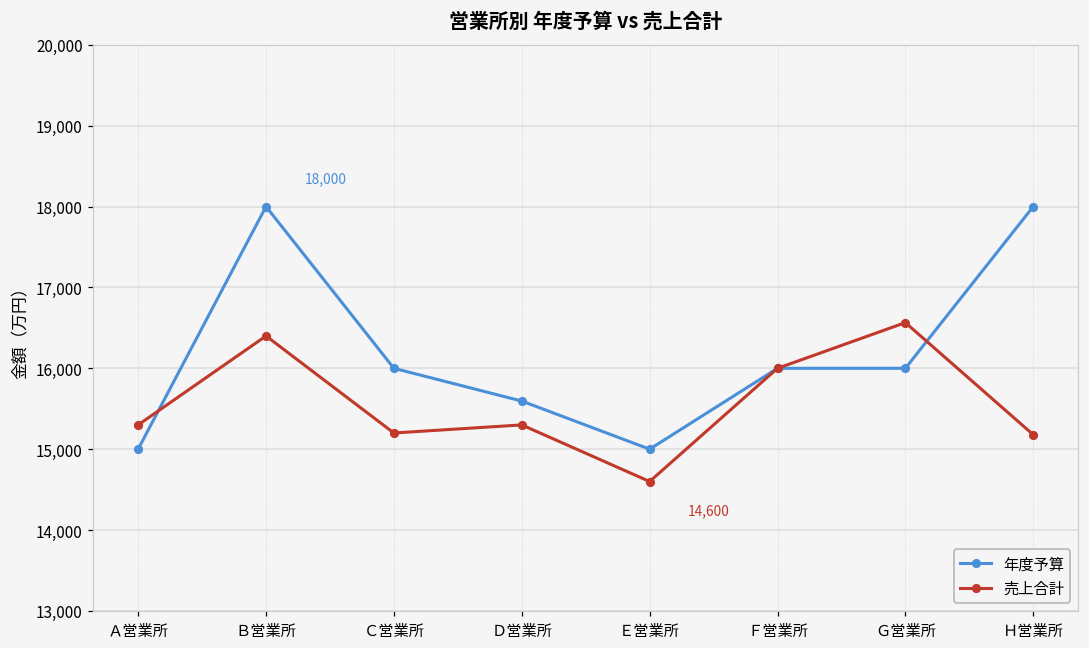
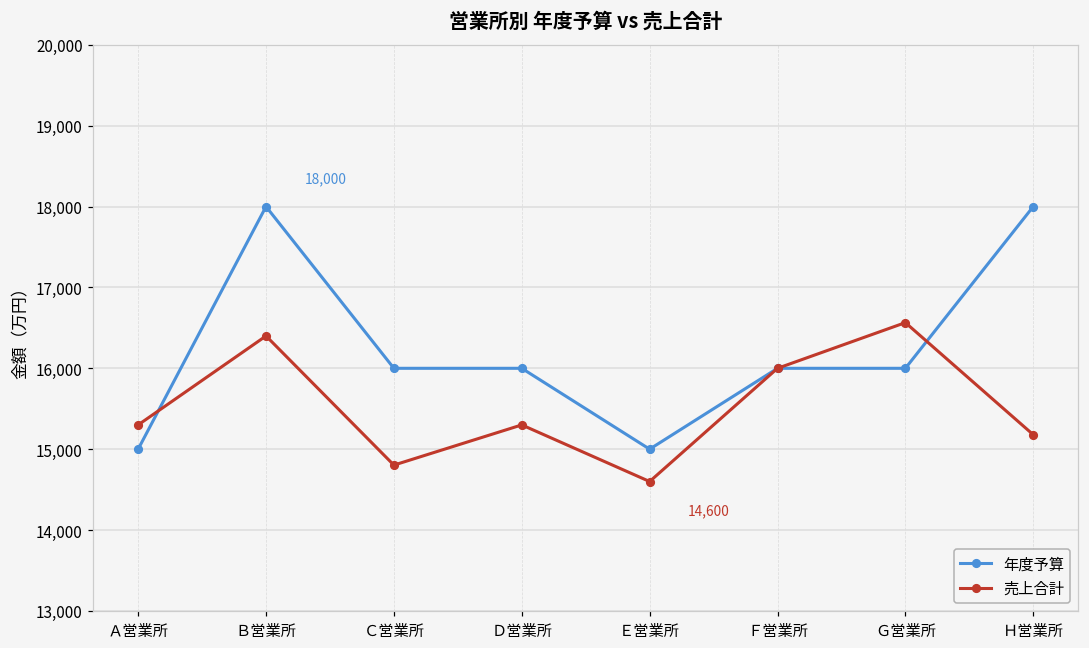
売上合計, Ｃ営業所: 15,200 -> 14,800
年度予算, Ｄ営業所: 15,600 -> 16,000
